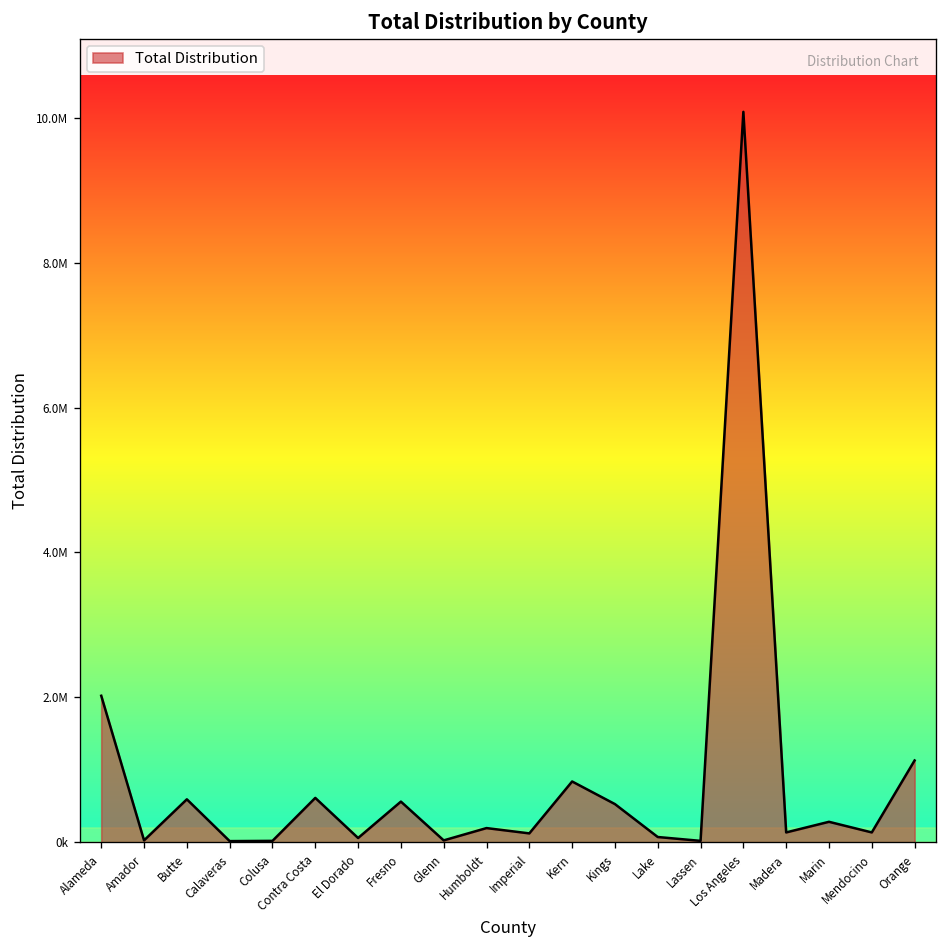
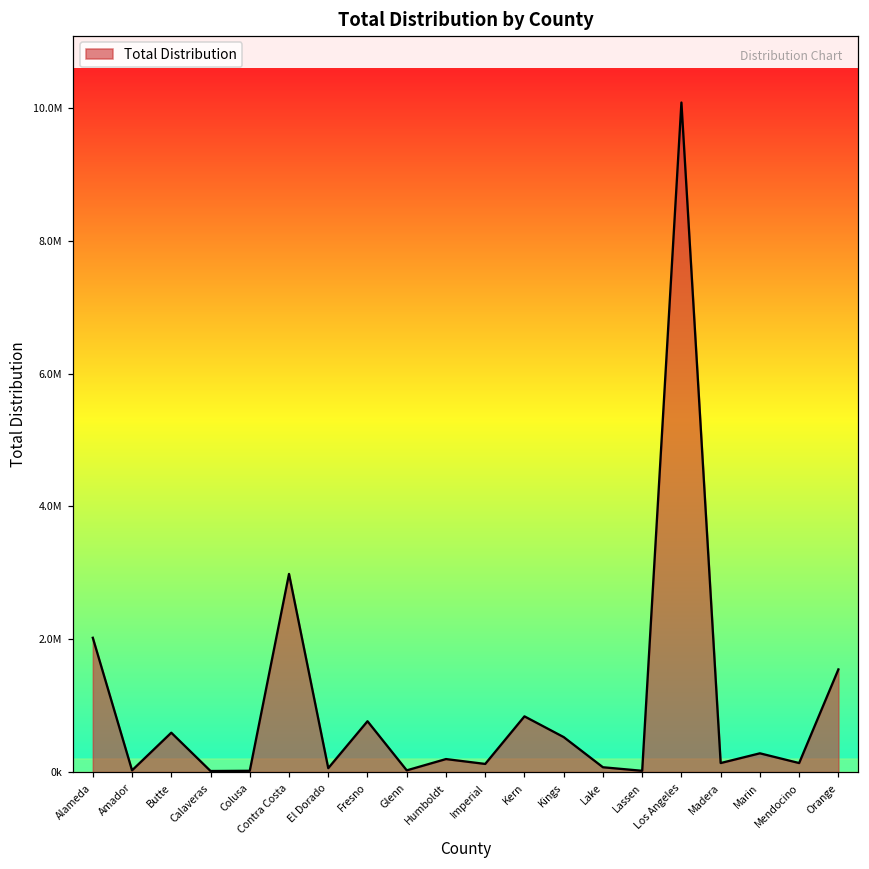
Contra Costa: 600000 -> 3000000
Fresno: 600000 -> 800000
Orange: 1100000 -> 1500000
